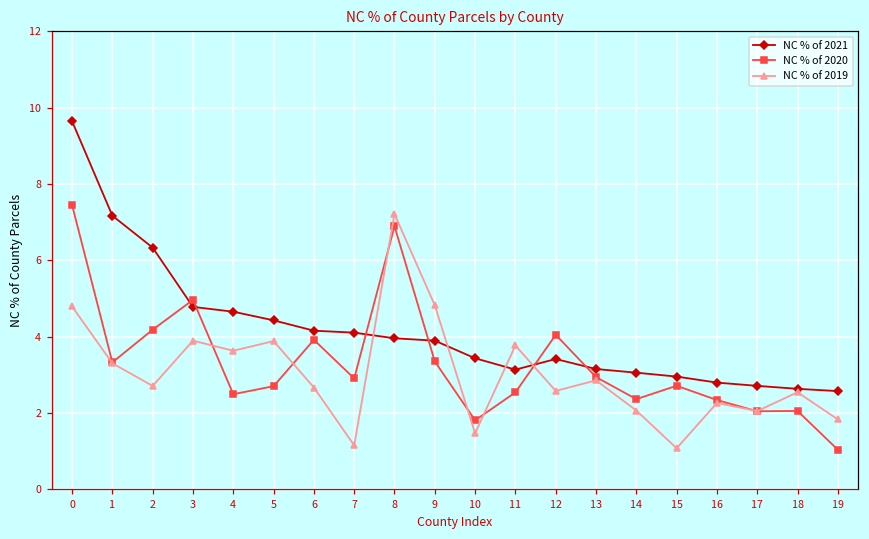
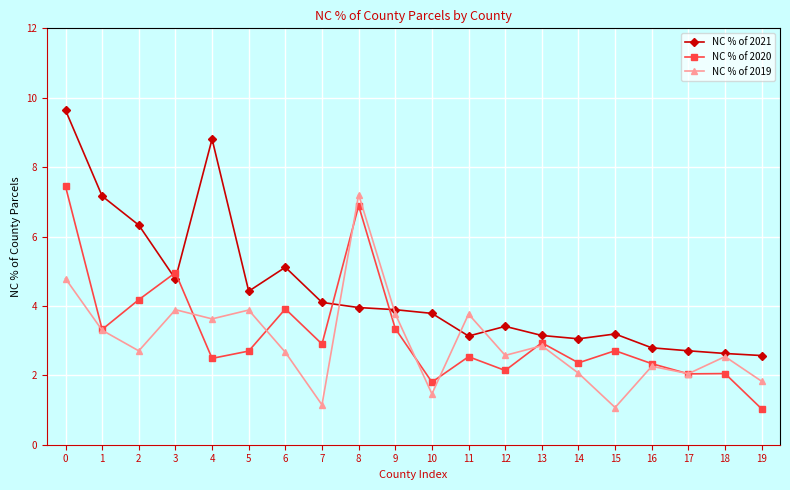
NC % of 2021, 4: 4.7 -> 8.8
NC % of 2021, 6: 4.2 -> 5.1
NC % of 2019, 9: 4.8 -> 3.8
NC % of 2021, 10: 3.4 -> 3.8
NC % of 2020, 12: 4.0 -> 2.1
NC % of 2021, 15: 3.0 -> 3.2
